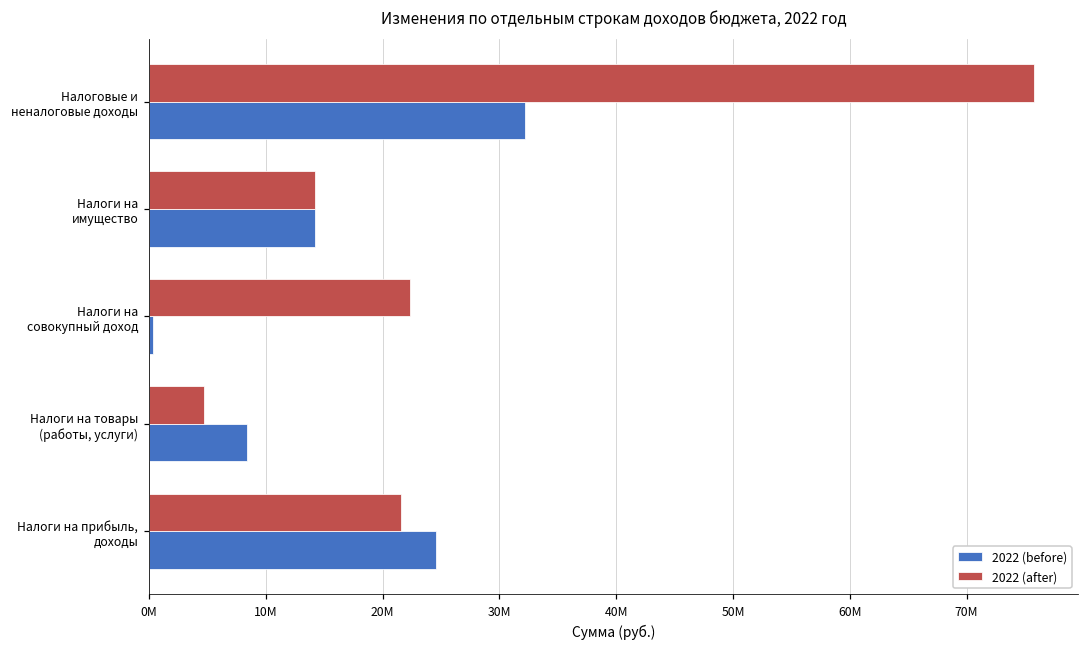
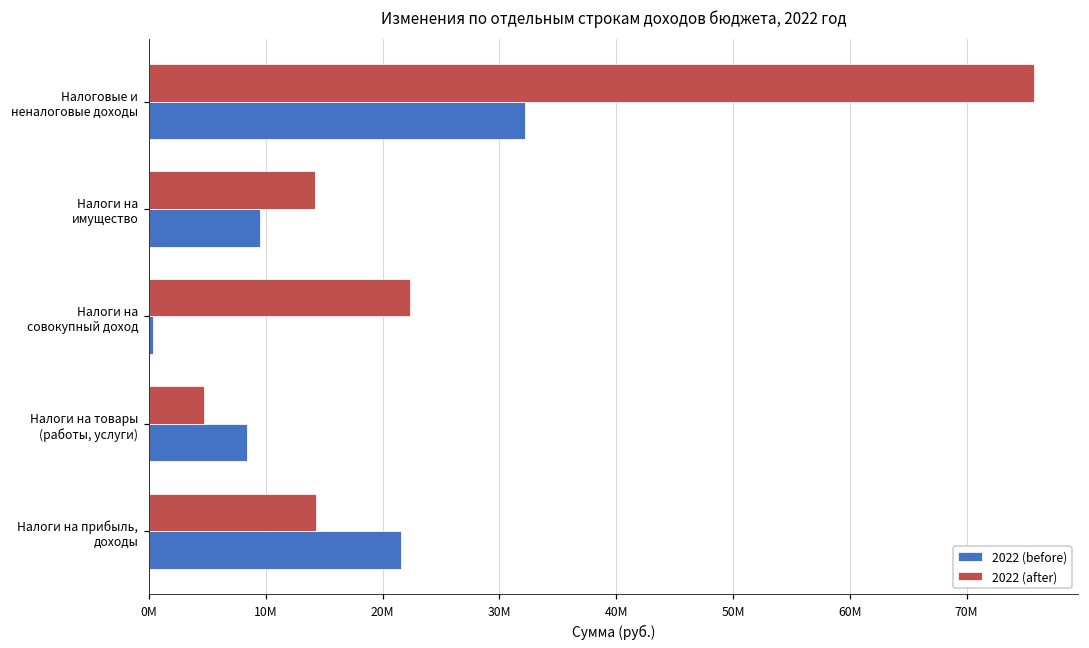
2022 (before), Налоги на имущество: 14200000 -> 9500000
2022 (after), Налоги на прибыль, доходы: 21600000 -> 14300000
2022 (before), Налоги на прибыль, доходы: 24500000 -> 21600000
